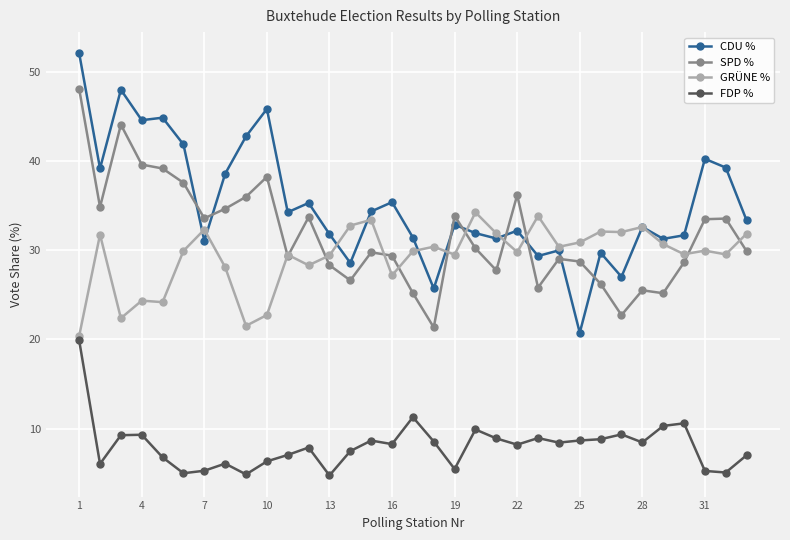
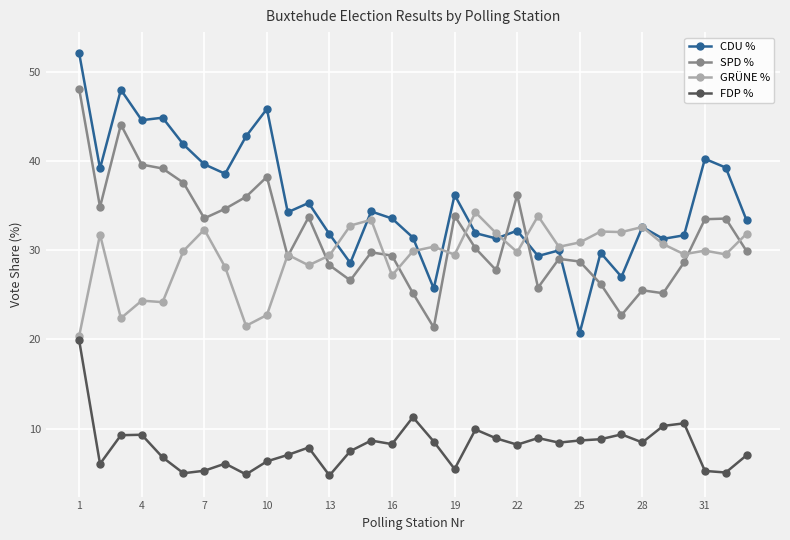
CDU %, 7: 31 -> 40
CDU %, 16: 35 -> 34
CDU %, 19: 33 -> 36
